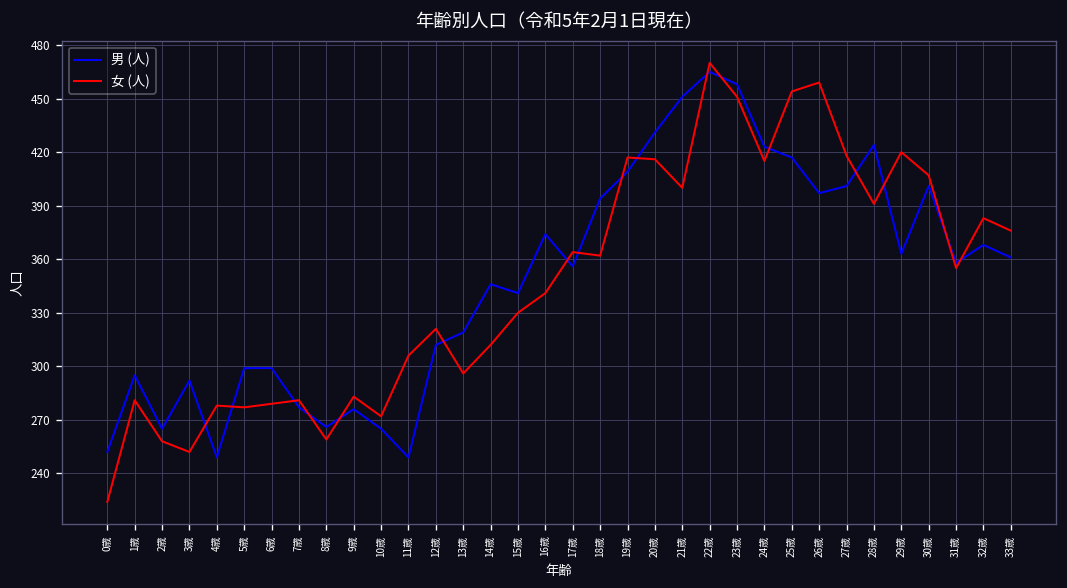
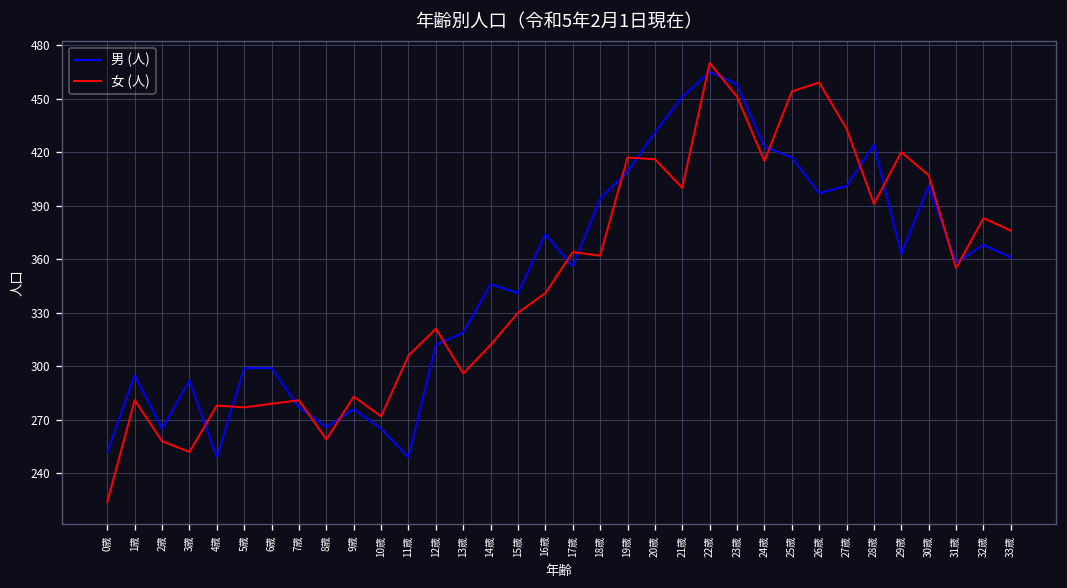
女 (人), 27歳: 418 -> 433
